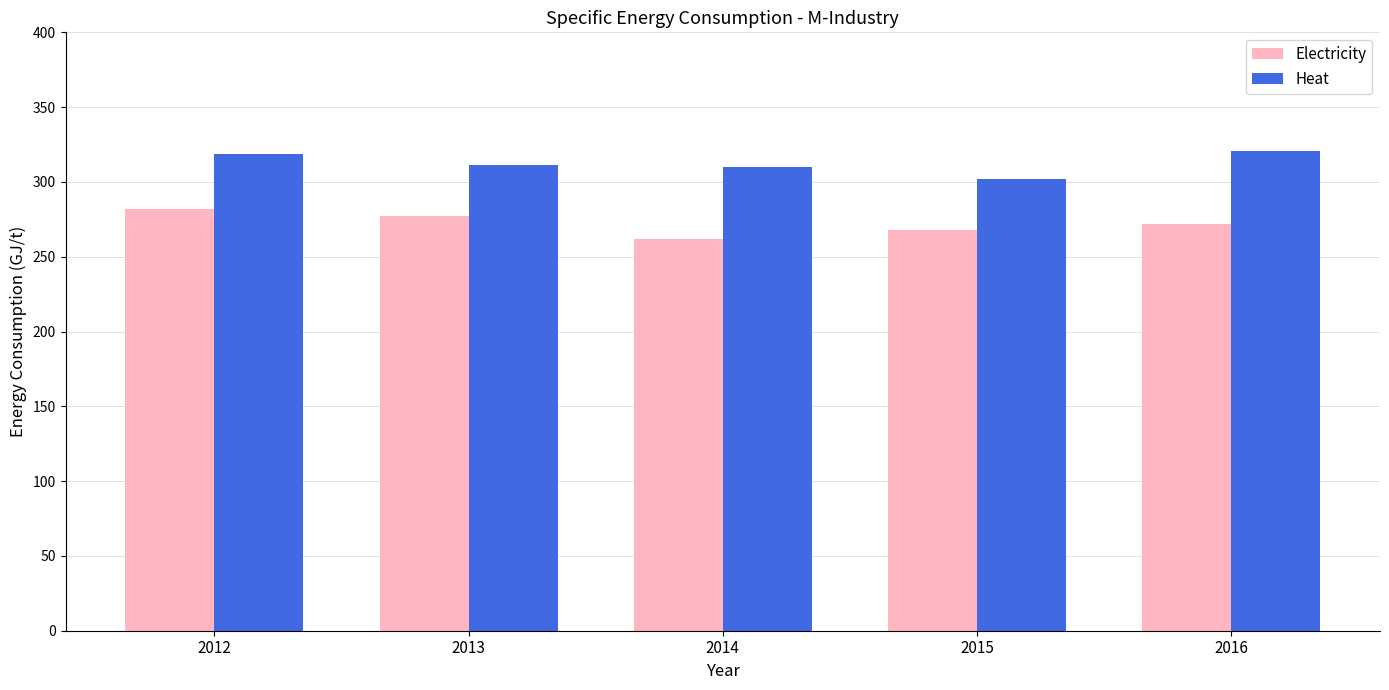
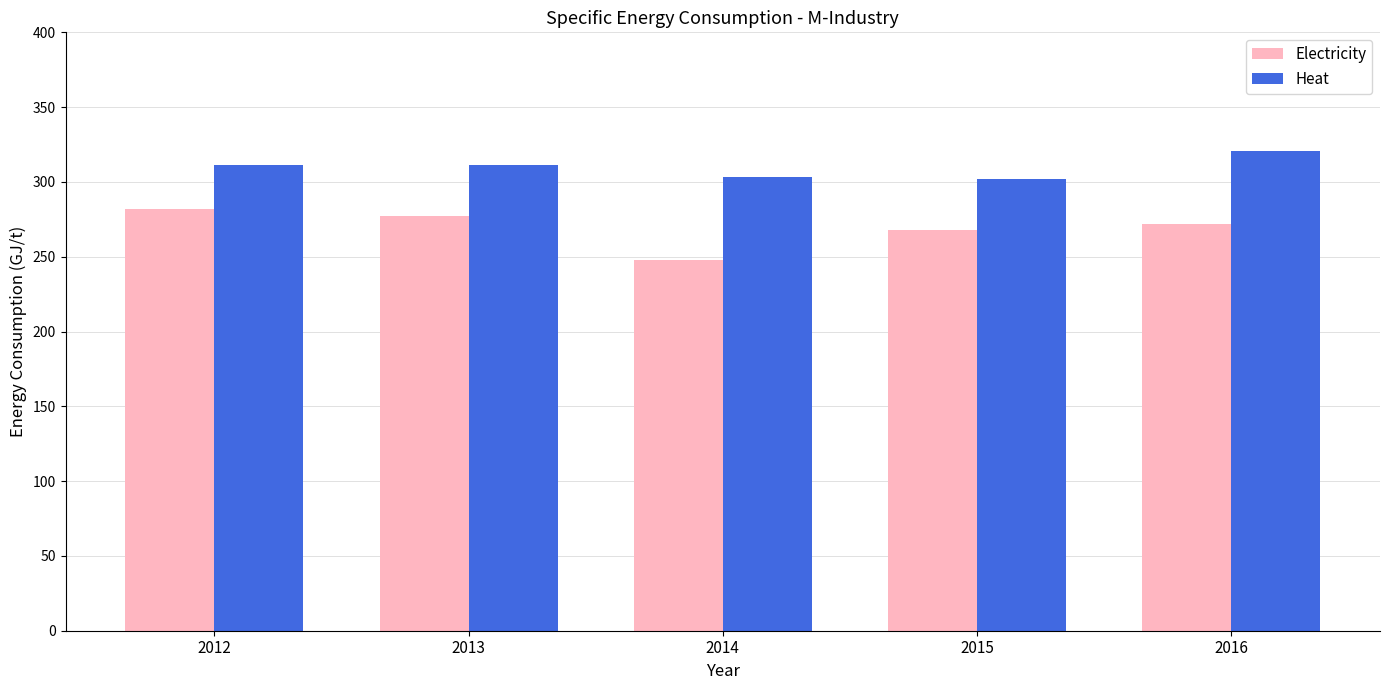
Heat, 2012: 319 -> 311
Electricity, 2014: 262 -> 248
Heat, 2014: 310 -> 303
